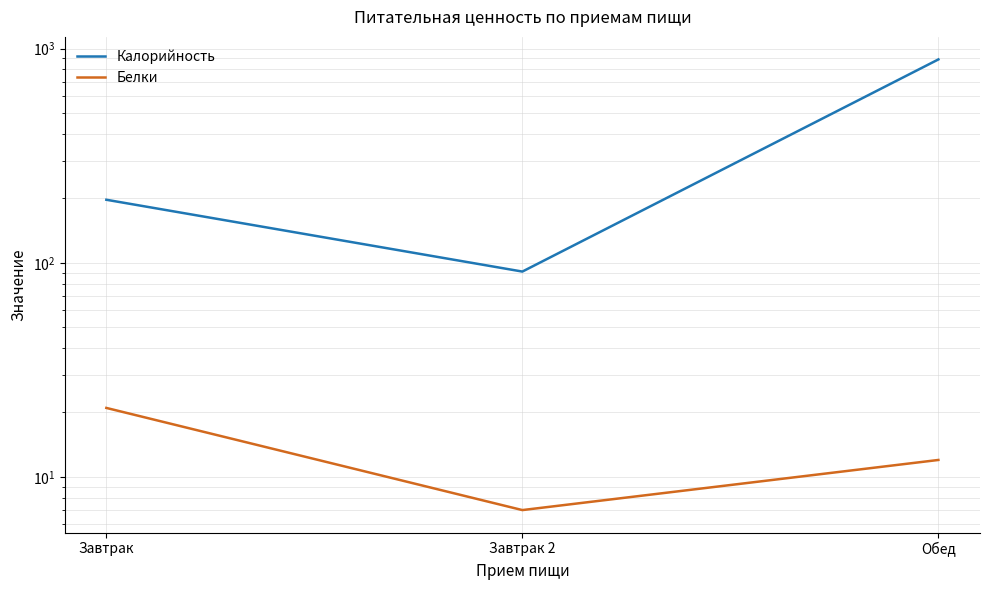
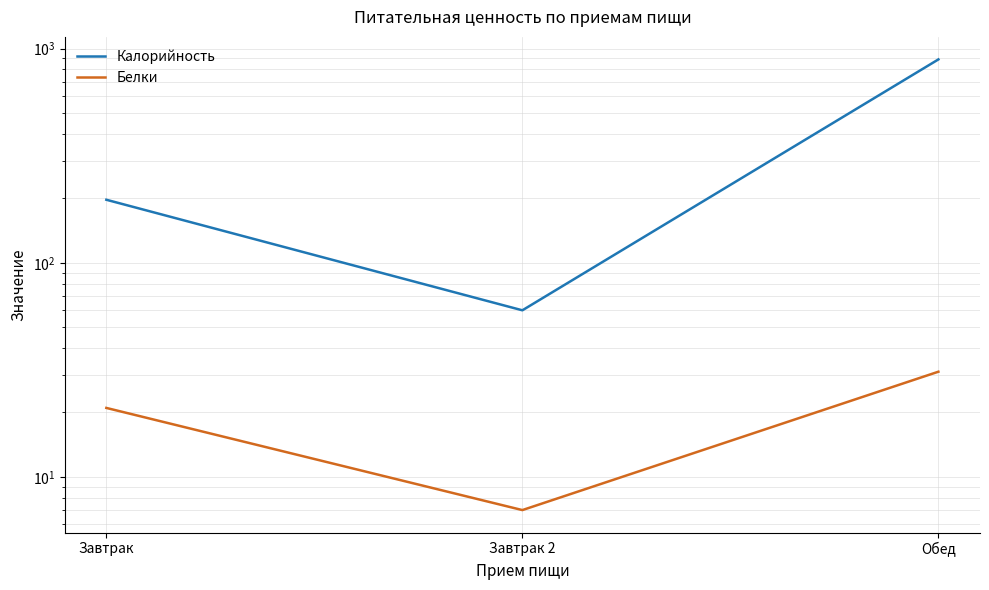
Калорийность, Завтрак 2: 91 -> 60
Белки, Обед: 12 -> 31
